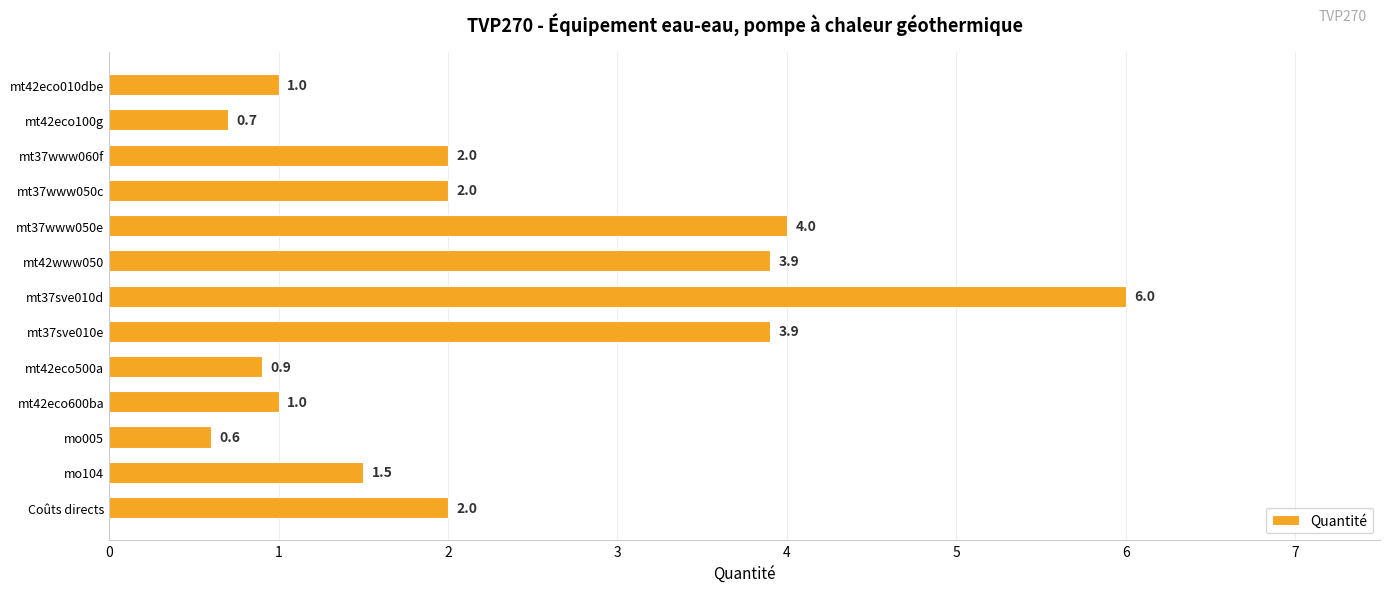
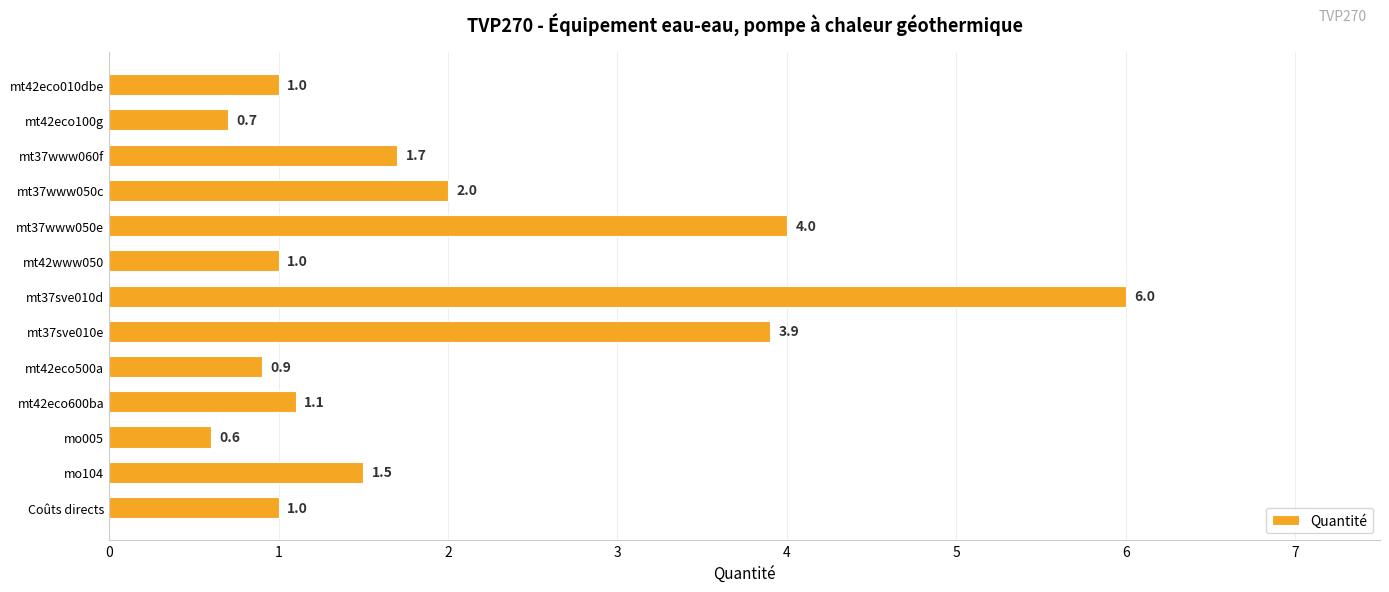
mt37www060f: 2.0 -> 1.7
mt42www050: 3.9 -> 1.0
mt42eco600ba: 1.0 -> 1.1
Coûts directs: 2.0 -> 1.0
